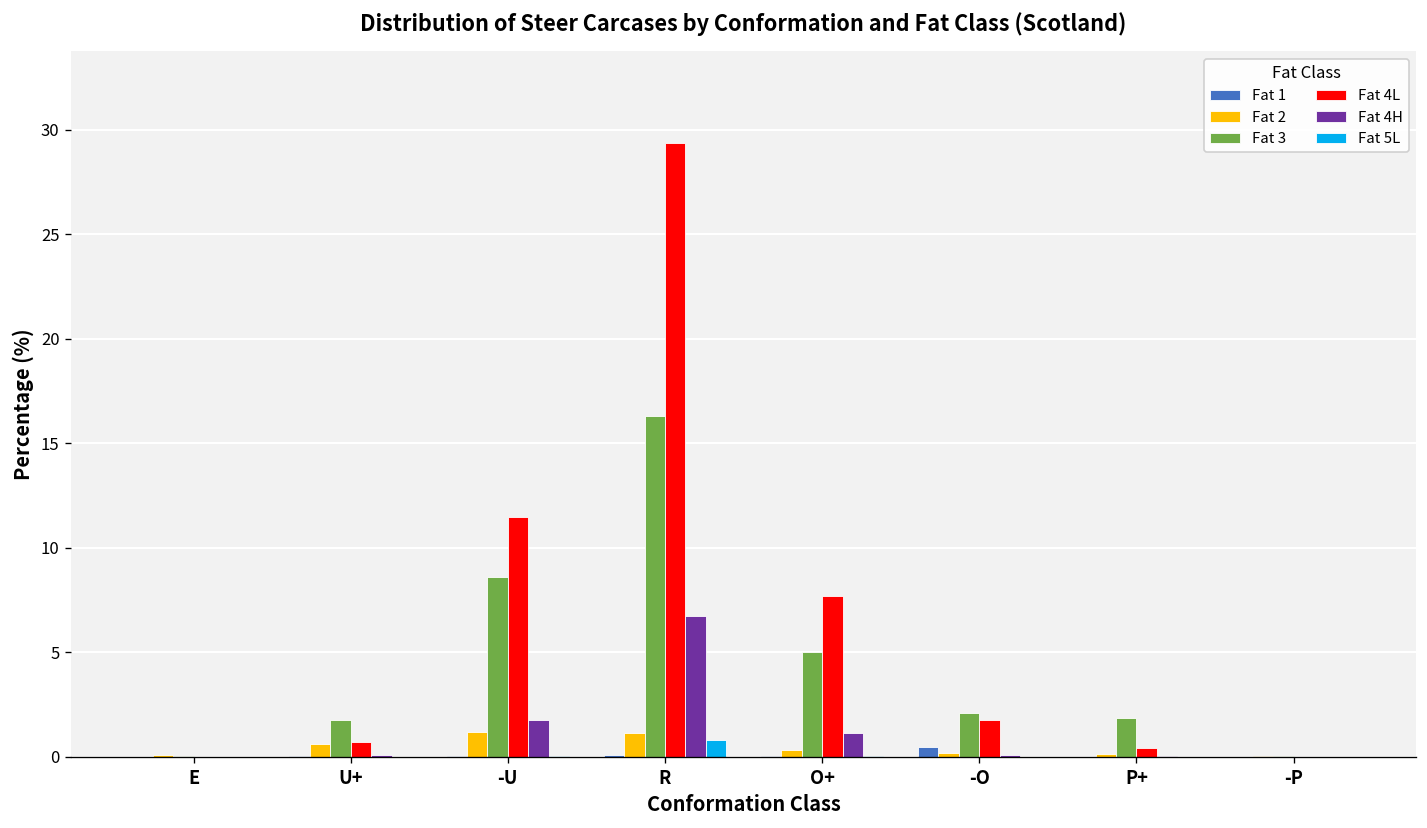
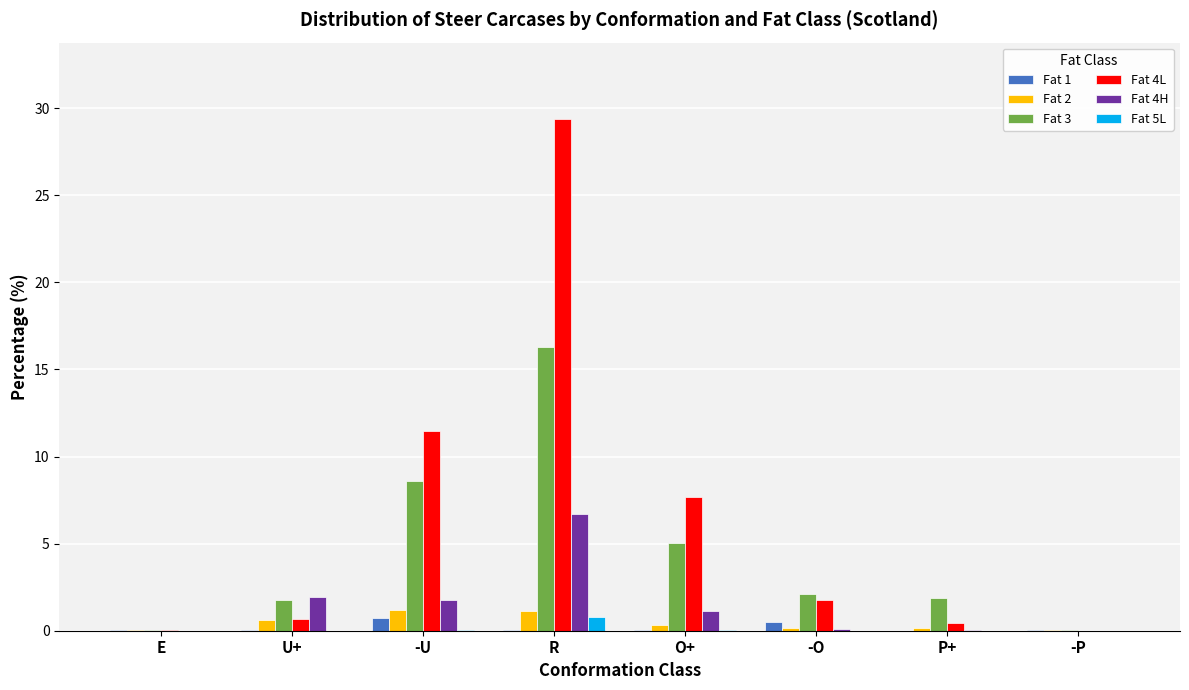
Fat 4H, U+: 0.1 -> 2.0
Fat 1, -U: 0.1 -> 0.7
